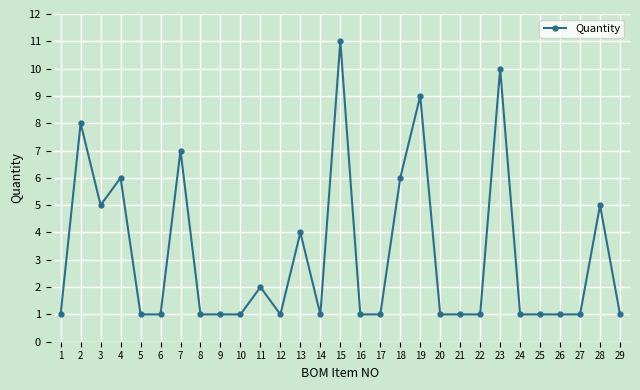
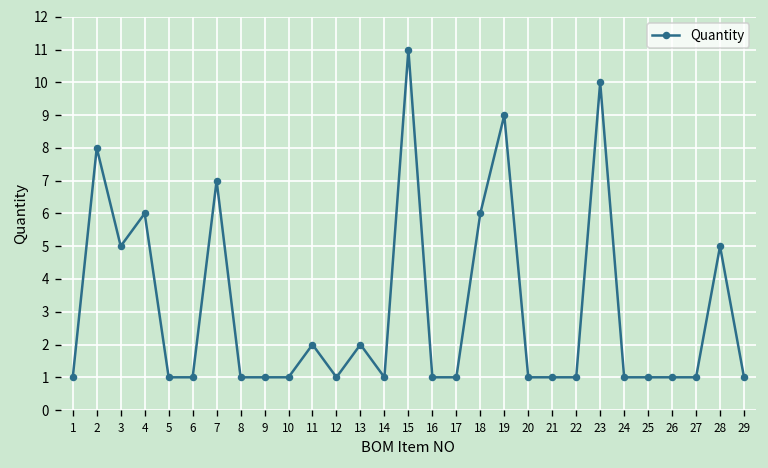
13: 4 -> 2
